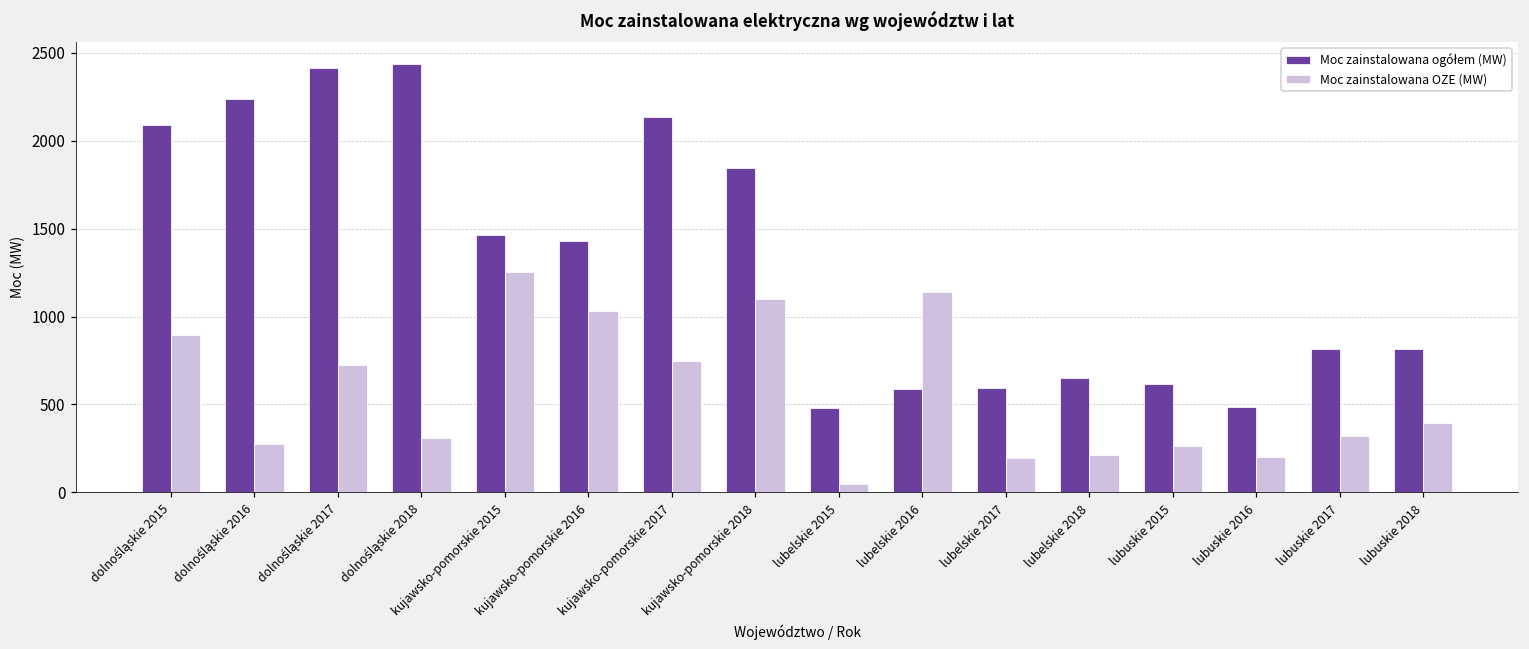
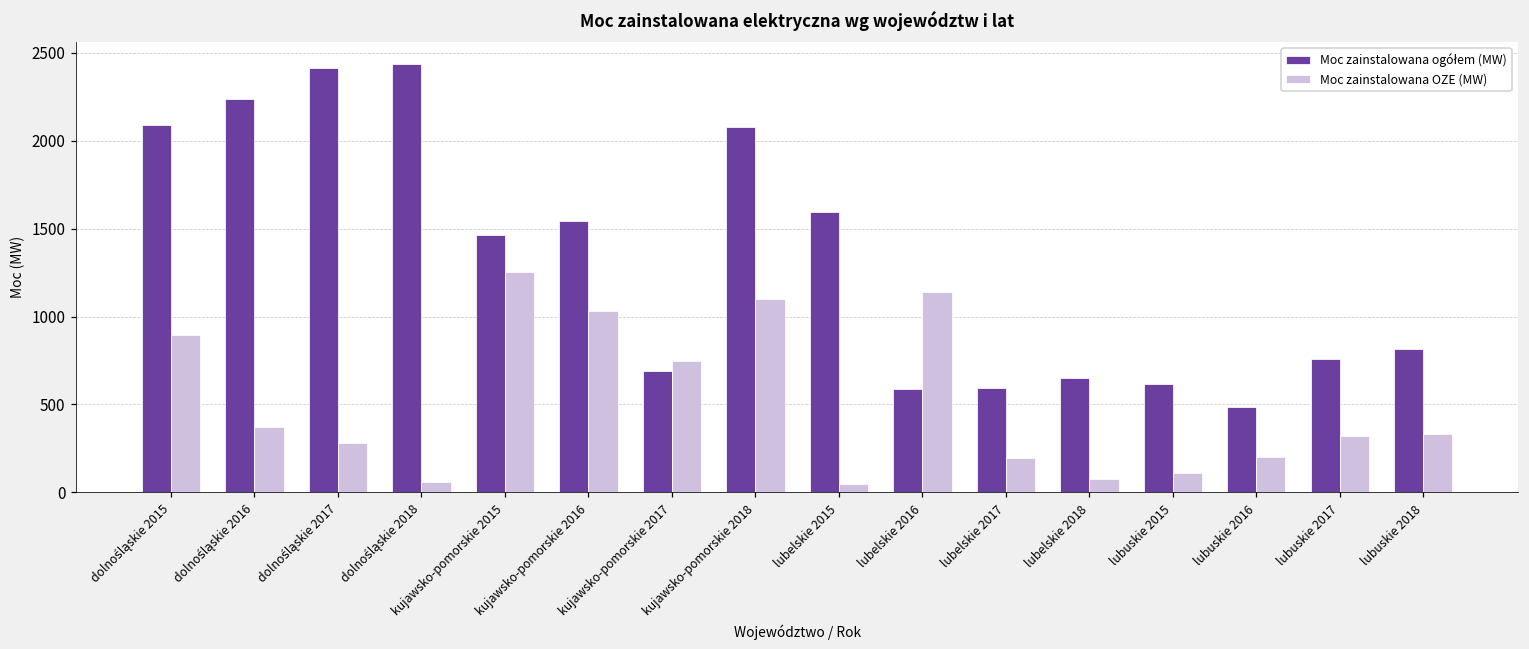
Moc zainstalowana OZE (MW), dolnośląskie 2016: 270 -> 370
Moc zainstalowana OZE (MW), dolnośląskie 2017: 730 -> 280
Moc zainstalowana OZE (MW), dolnośląskie 2018: 310 -> 60
Moc zainstalowana ogółem (MW), kujawsko-pomorskie 2016: 1430 -> 1540
Moc zainstalowana ogółem (MW), kujawsko-pomorskie 2017: 2130 -> 690
Moc zainstalowana ogółem (MW), kujawsko-pomorskie 2018: 1850 -> 2080
Moc zainstalowana ogółem (MW), lubelskie 2015: 480 -> 1590
Moc zainstalowana OZE (MW), lubelskie 2018: 210 -> 80
Moc zainstalowana OZE (MW), lubuskie 2015: 270 -> 110
Moc zainstalowana ogółem (MW), lubuskie 2017: 810 -> 760
Moc zainstalowana OZE (MW), lubuskie 2018: 390 -> 330
